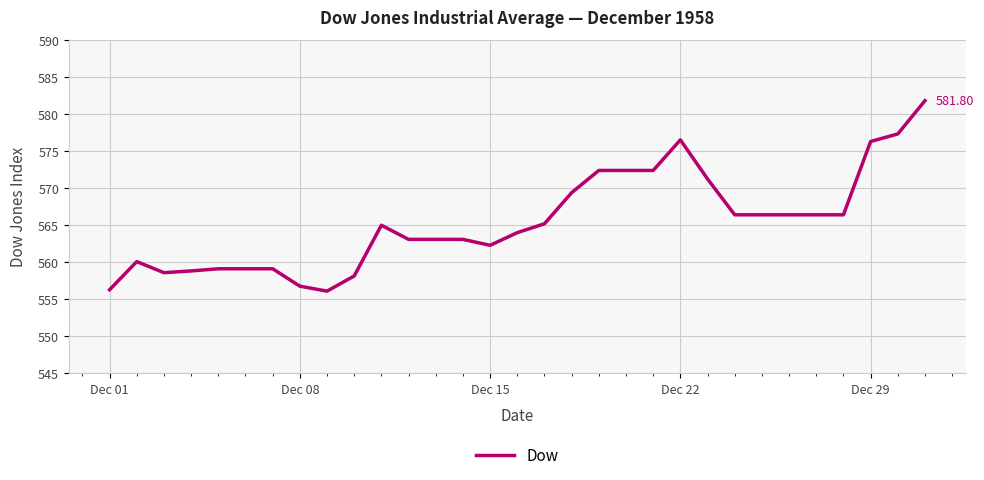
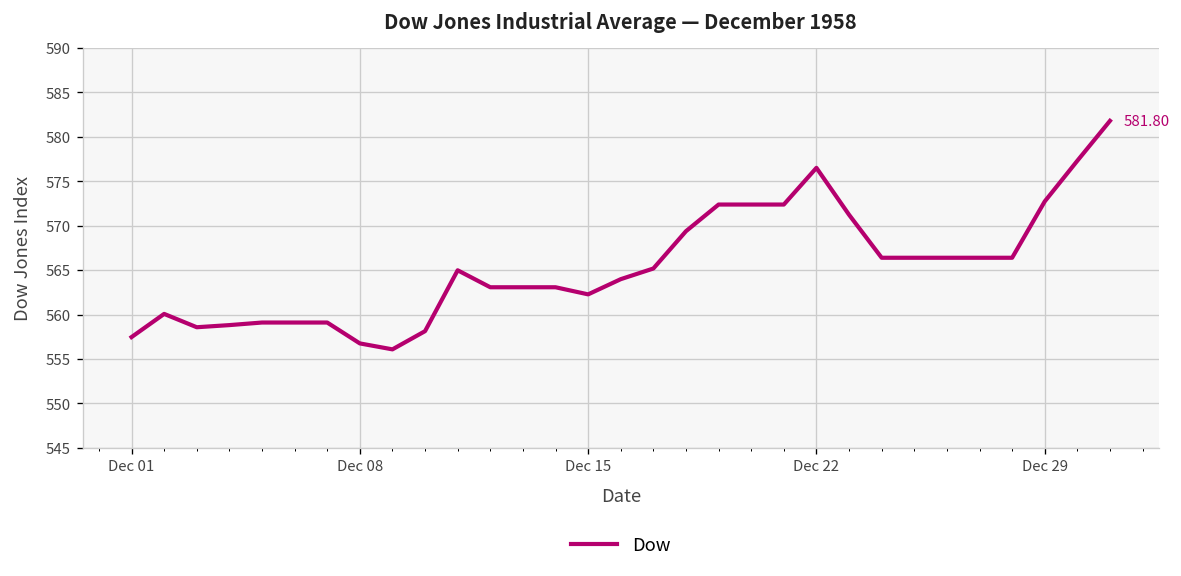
Dec 01: 556 -> 557
Dec 29: 576 -> 573
